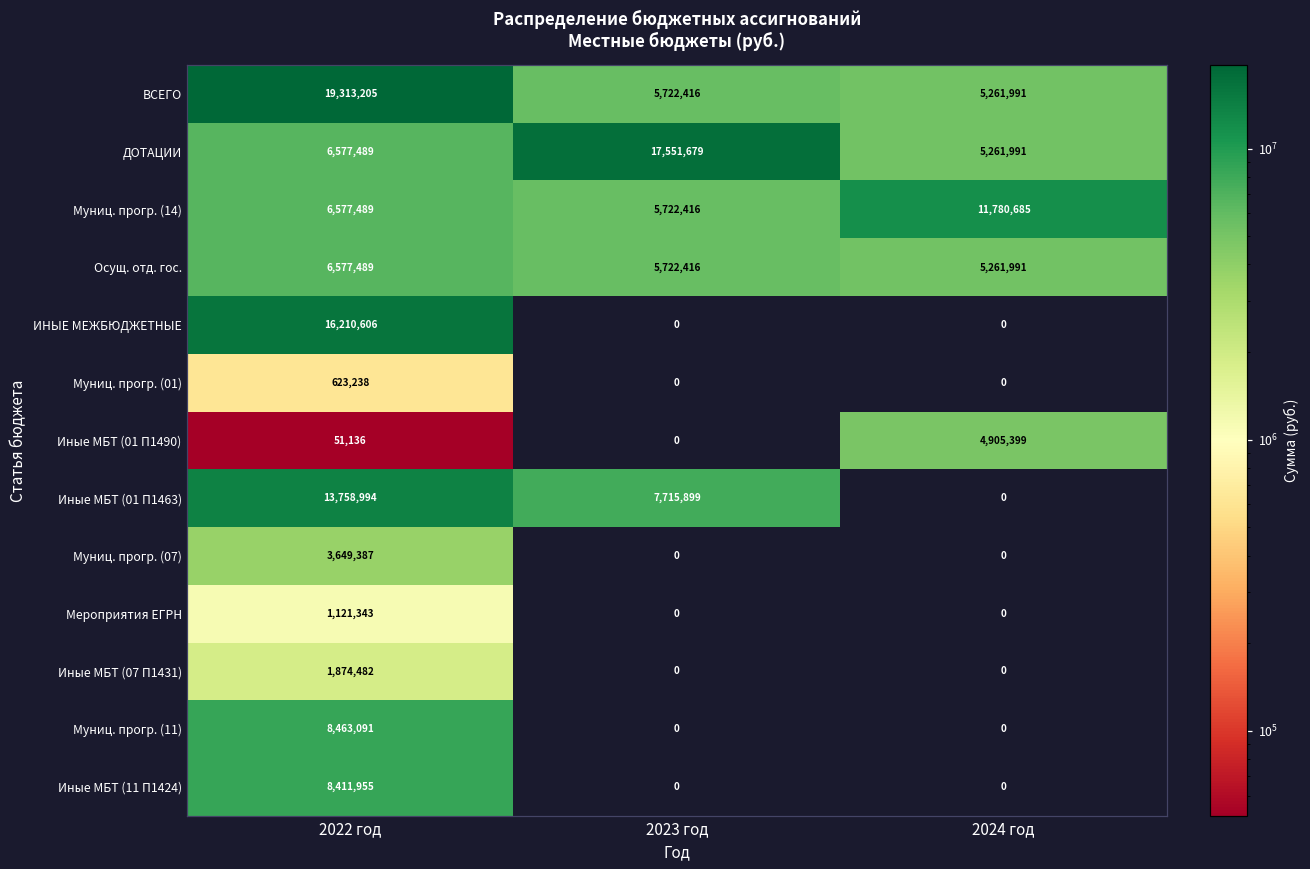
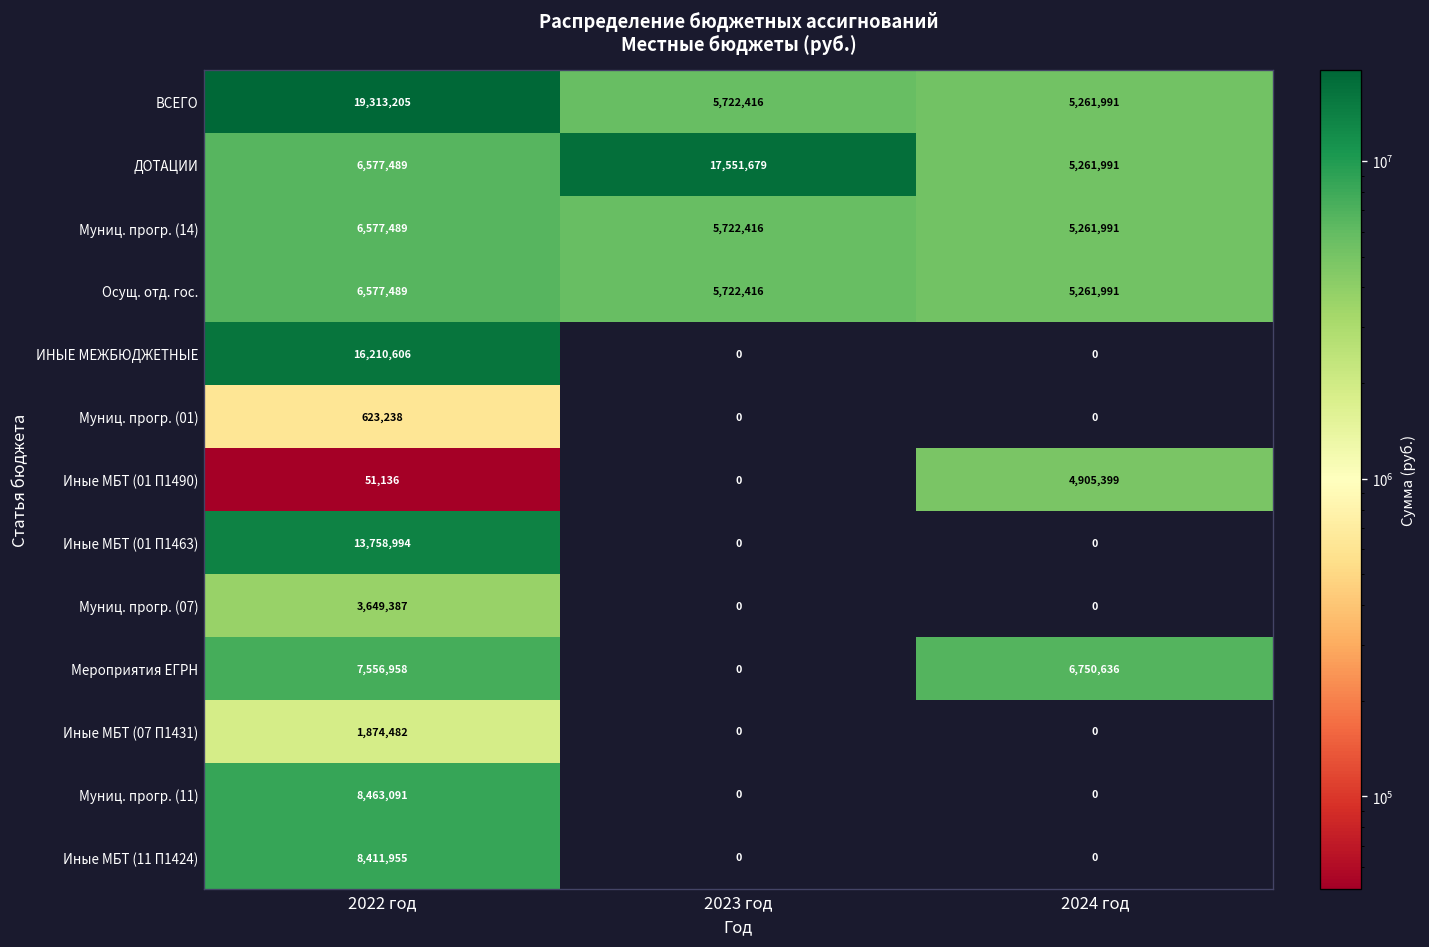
Муниц. прогр. (14), 2024 год: 11,780,685 -> 5,261,991
Иные МБТ (01 П1463), 2023 год: 7,715,899 -> 0
Мероприятия ЕГРН, 2022 год: 1,121,343 -> 7,556,958
Мероприятия ЕГРН, 2024 год: 0 -> 6,750,636
